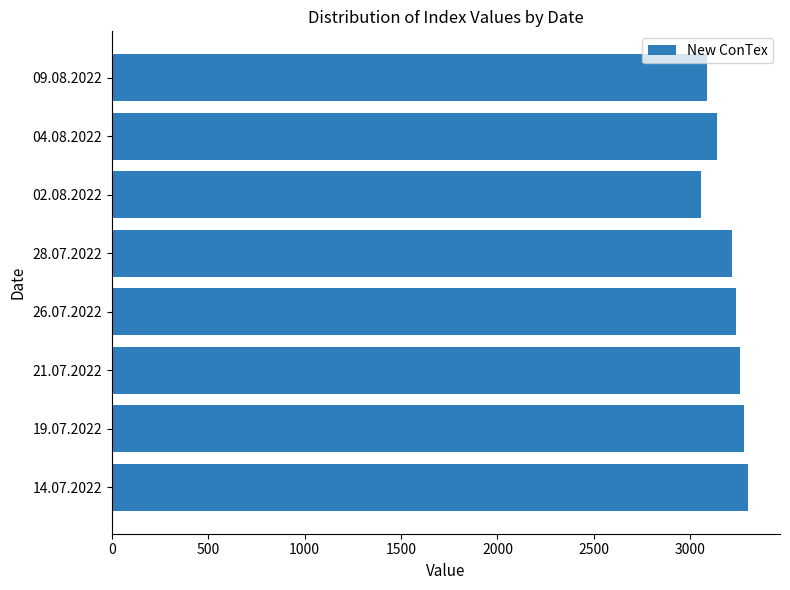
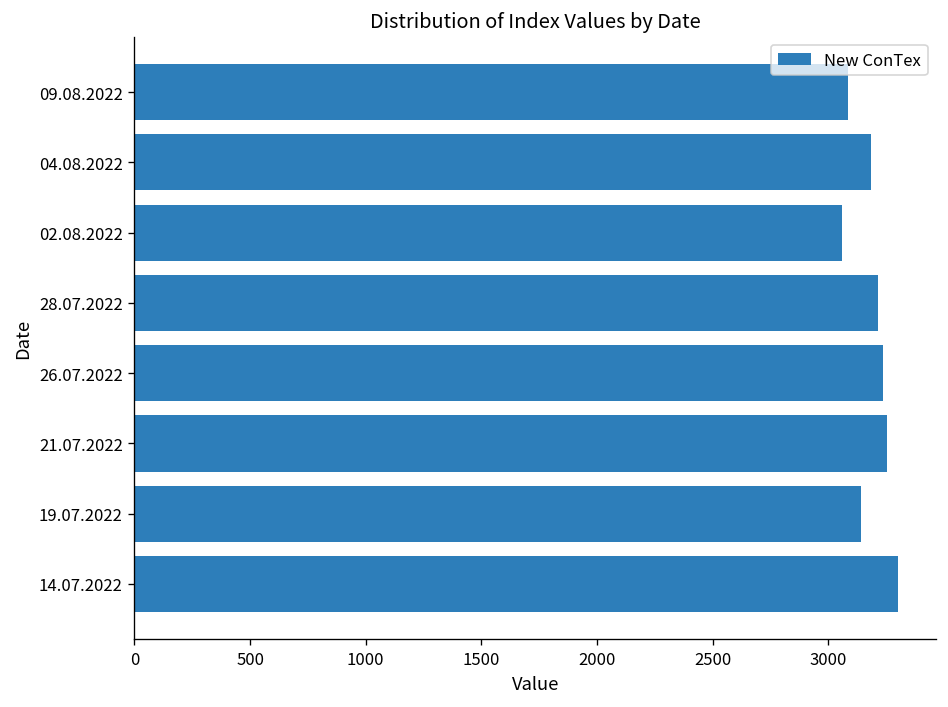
04.08.2022: 3140 -> 3190
19.07.2022: 3280 -> 3140
